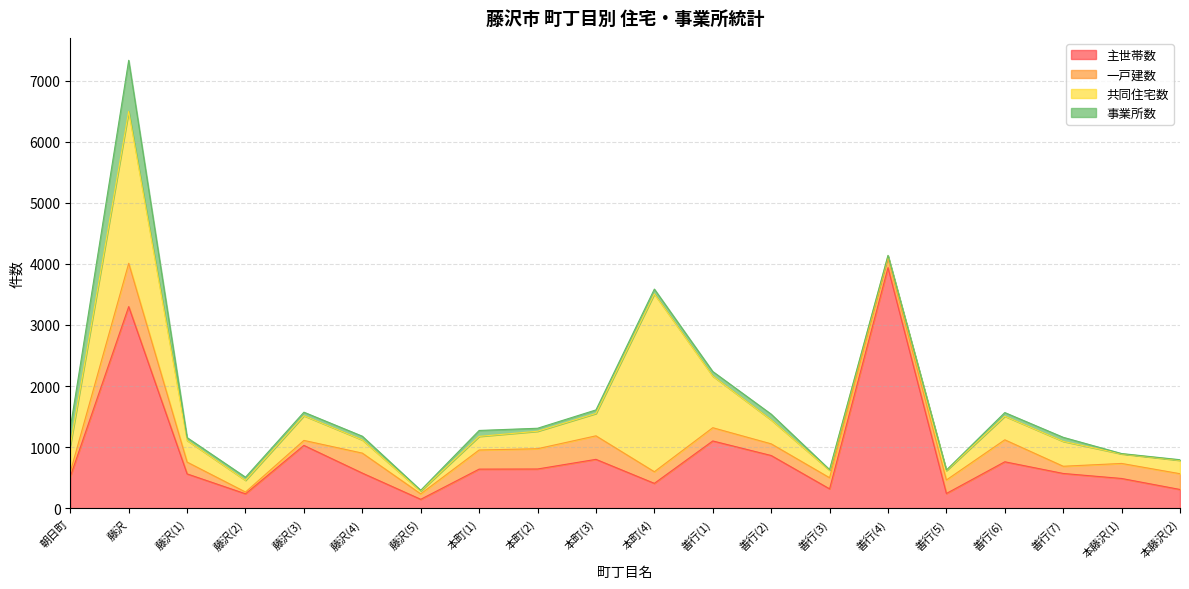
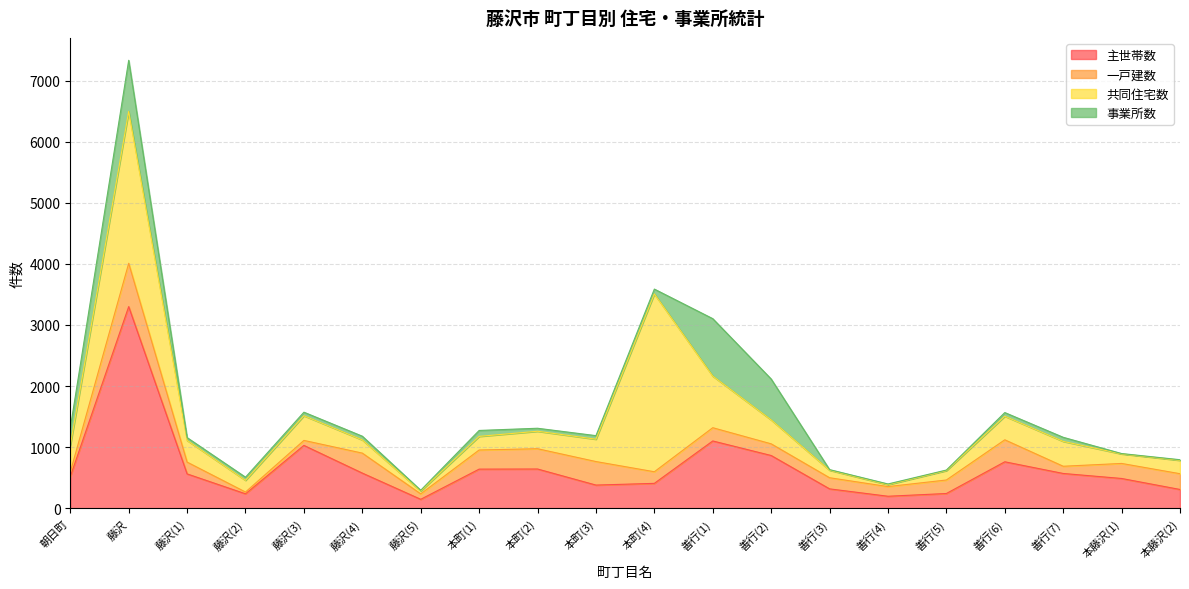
主世帯数, 本町(3): 800 -> 400
事業所数, 善行(1): 100 -> 900
事業所数, 善行(2): 100 -> 700
主世帯数, 善行(4): 3900 -> 200
